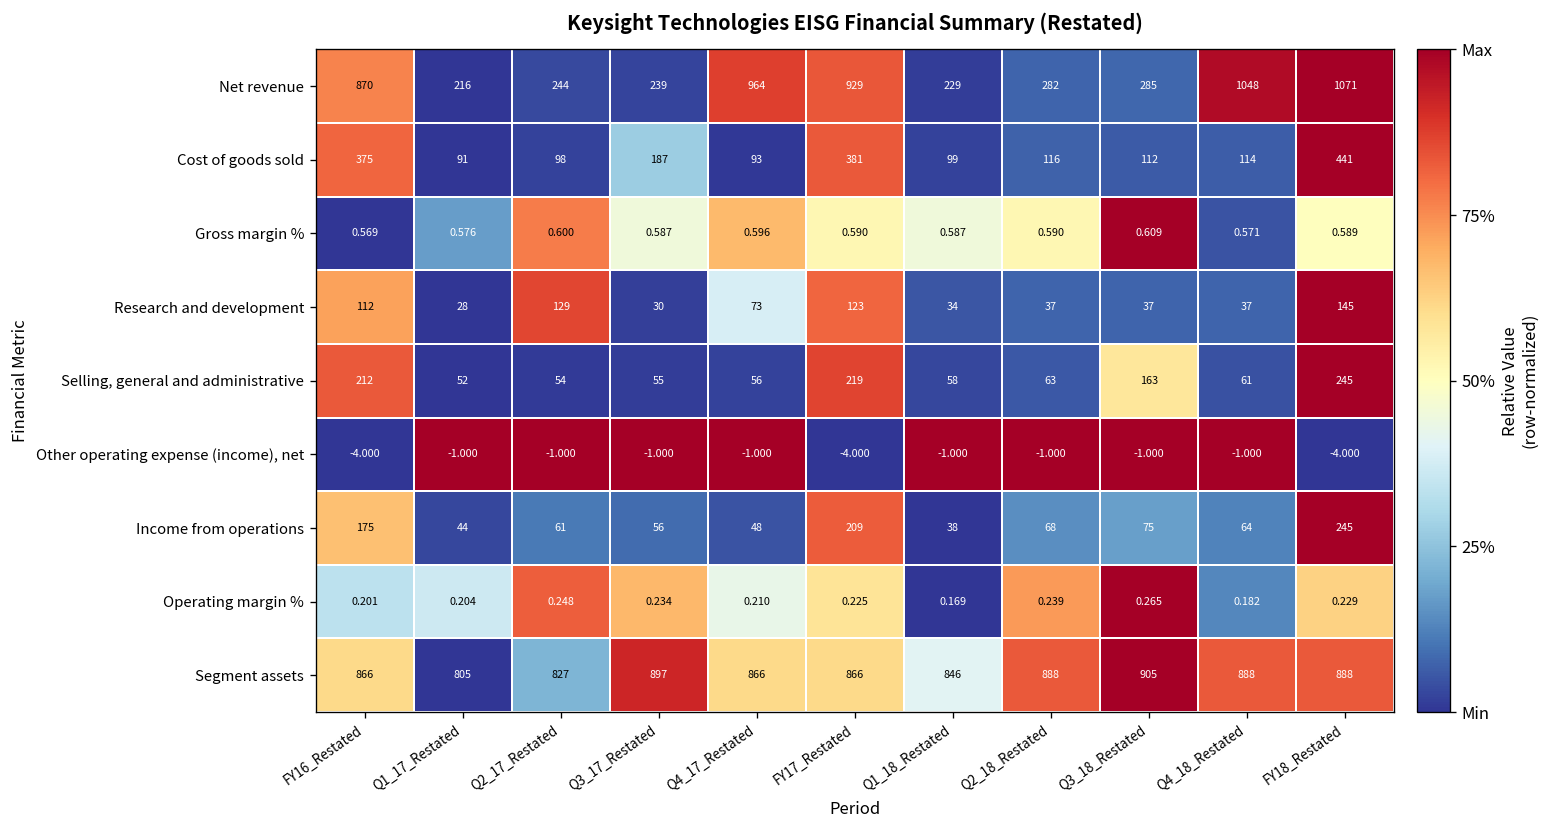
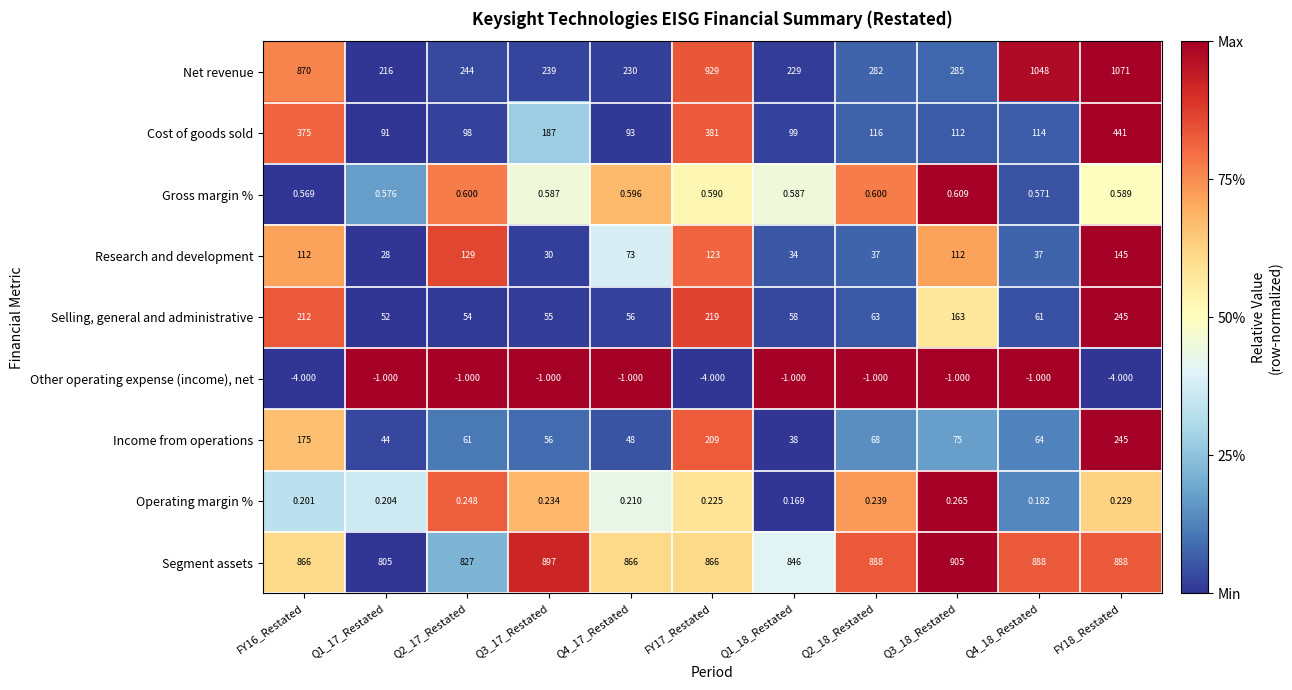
Net revenue, Q4_17_Restated: 964 -> 230
Gross margin %, Q2_18_Restated: 0.590 -> 0.600
Research and development, Q3_18_Restated: 37 -> 112
